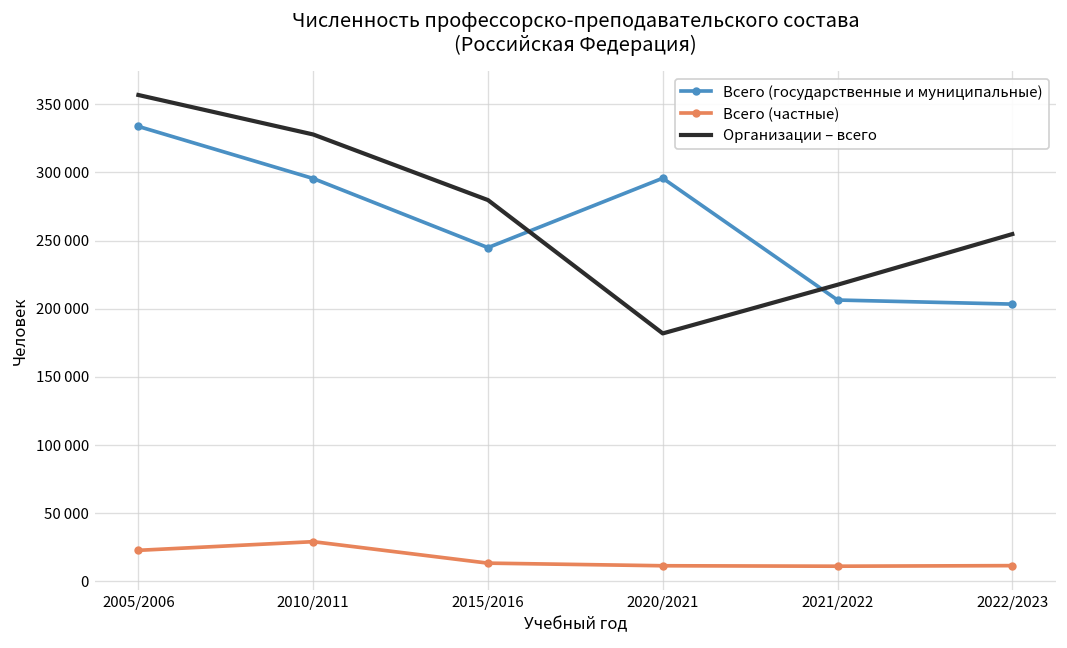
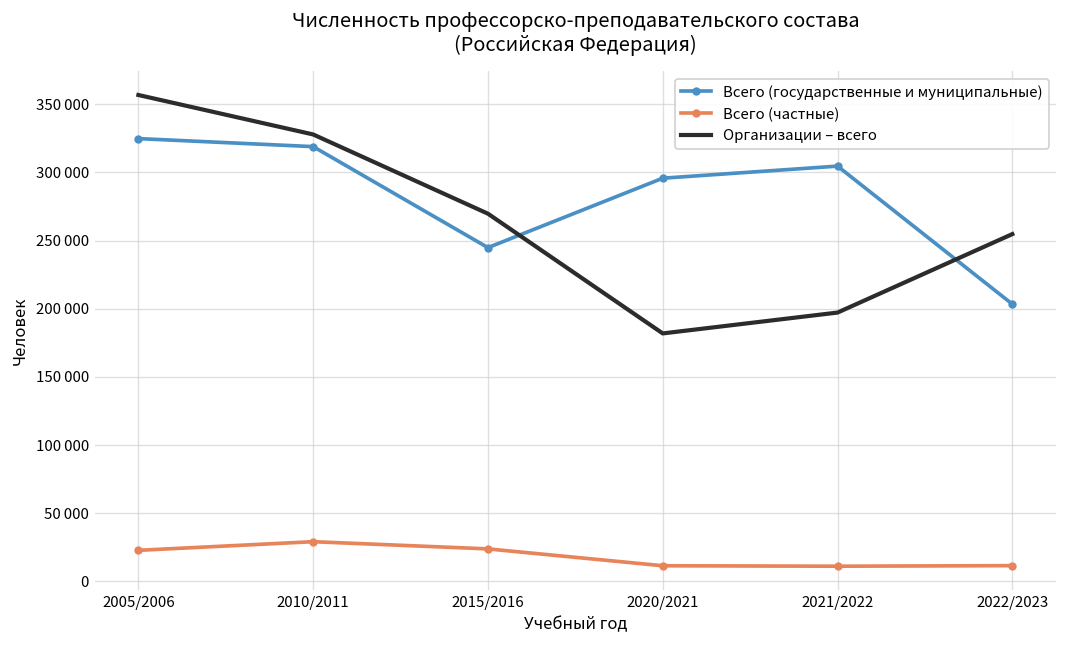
Всего (государственные и муниципальные), 2005/2006: 334000 -> 325000
Всего (государственные и муниципальные), 2010/2011: 296000 -> 319000
Всего (частные), 2015/2016: 13000 -> 24000
Организации – всего, 2015/2016: 280000 -> 270000
Всего (государственные и муниципальные), 2021/2022: 206000 -> 305000
Организации – всего, 2021/2022: 218000 -> 197000
